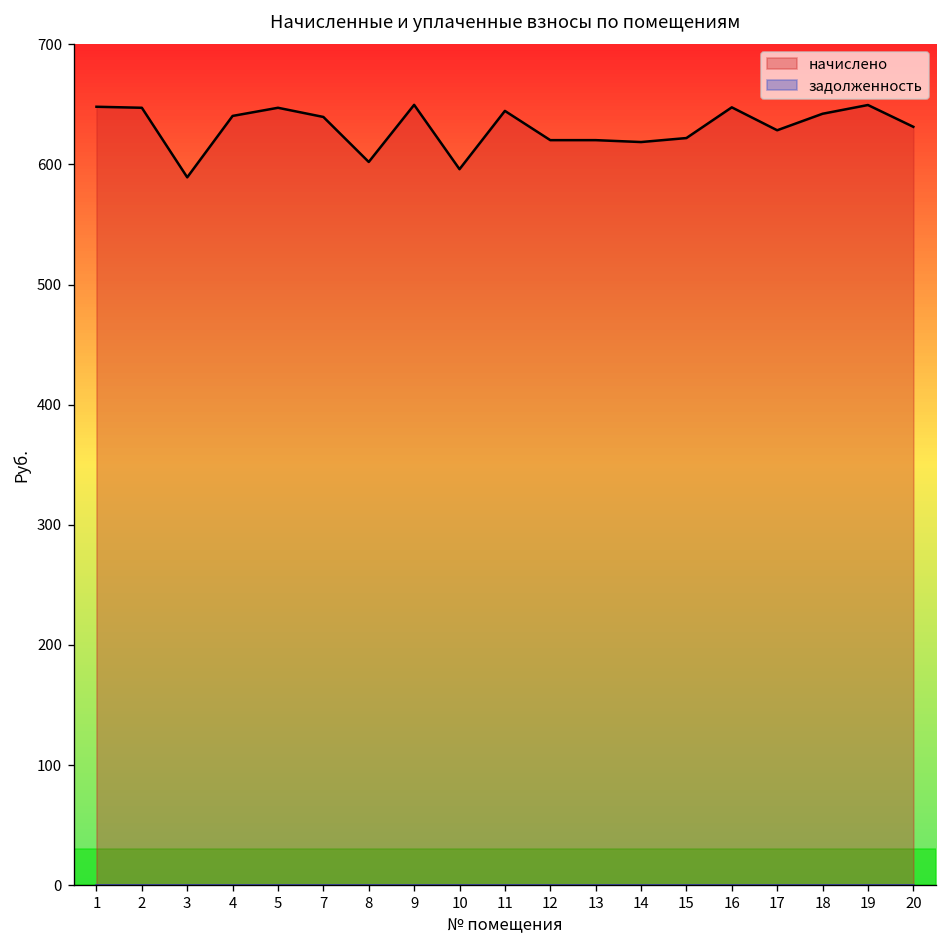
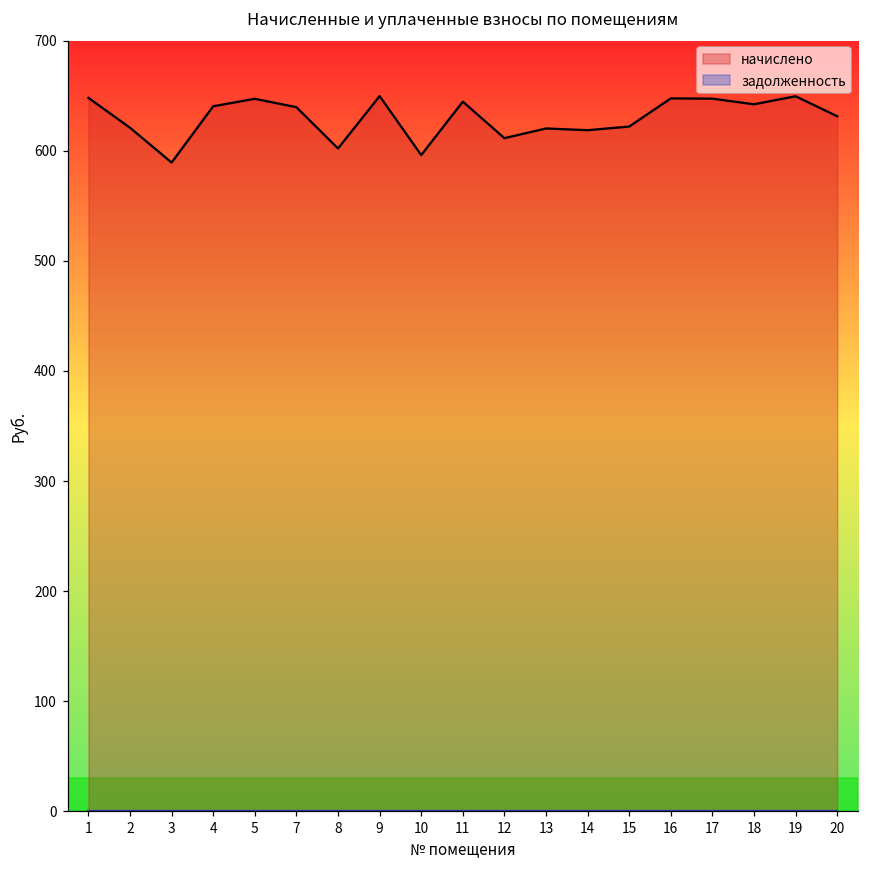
начислено, 2: 647 -> 621
начислено, 12: 620 -> 611
начислено, 17: 628 -> 647
